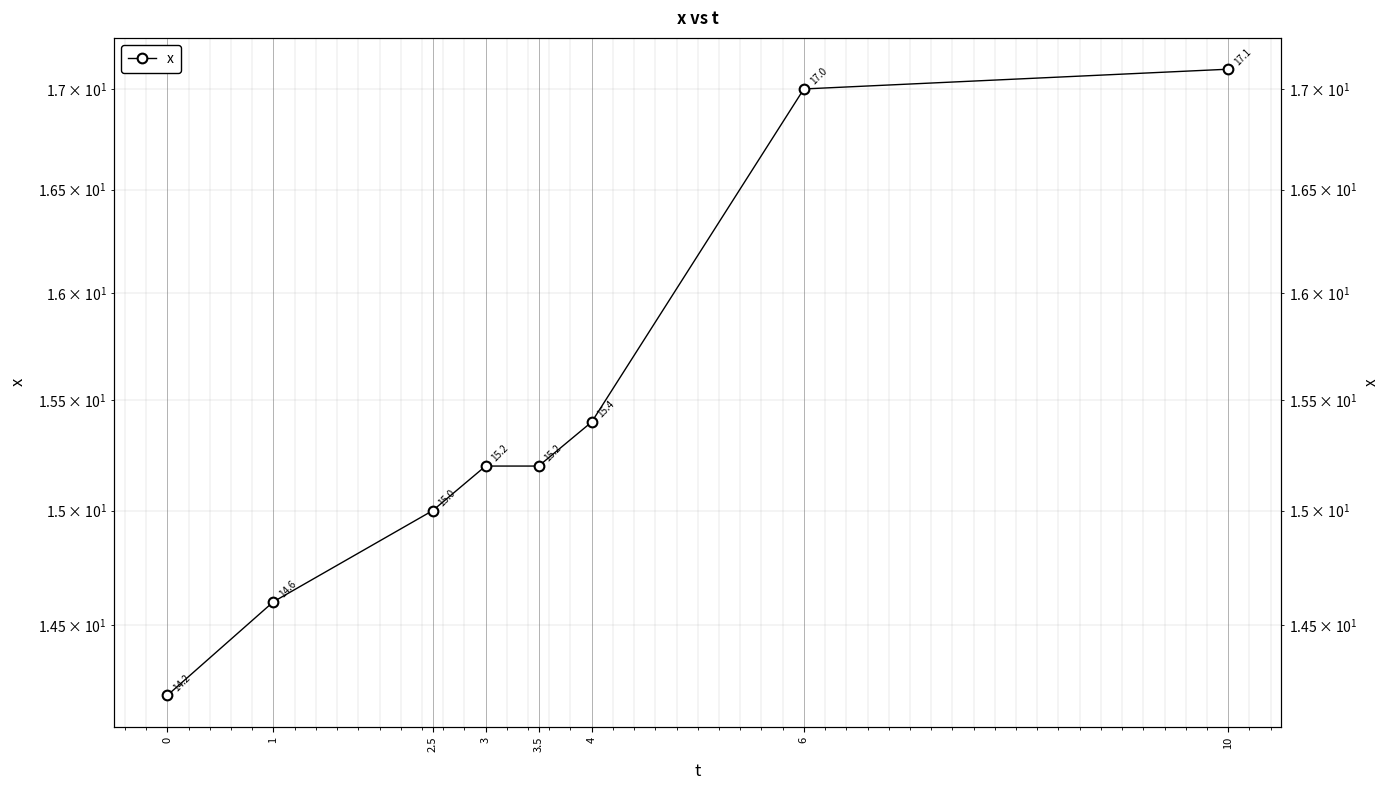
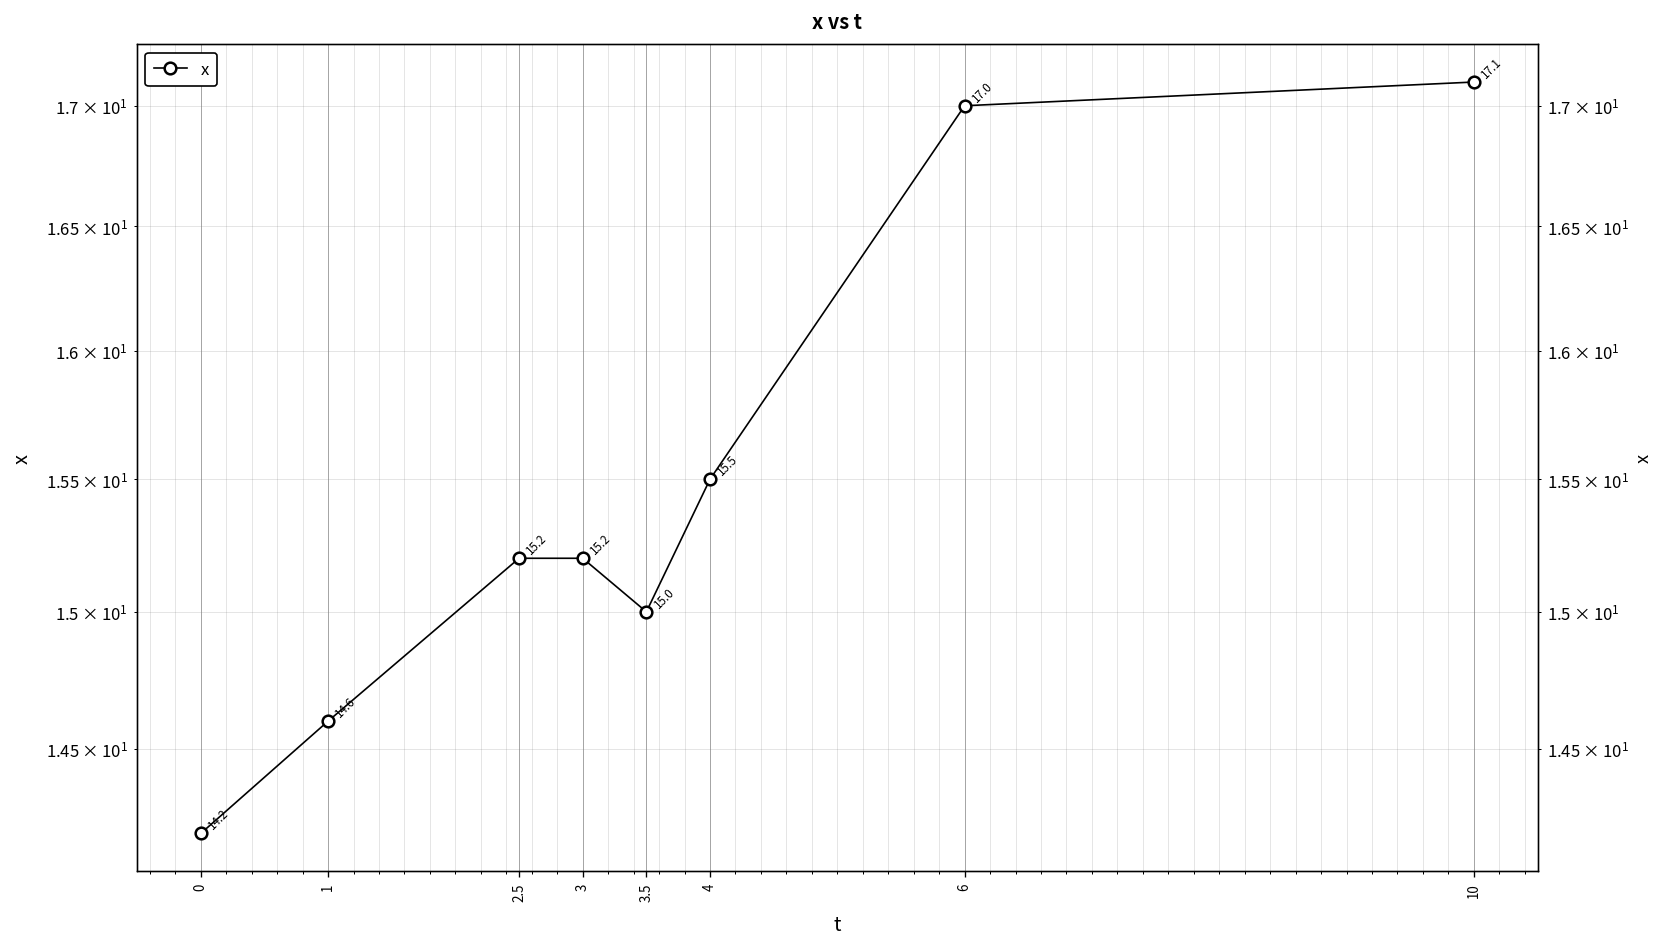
2.5: 15.0 -> 15.2
3.5: 15.2 -> 15.0
4: 15.4 -> 15.5
